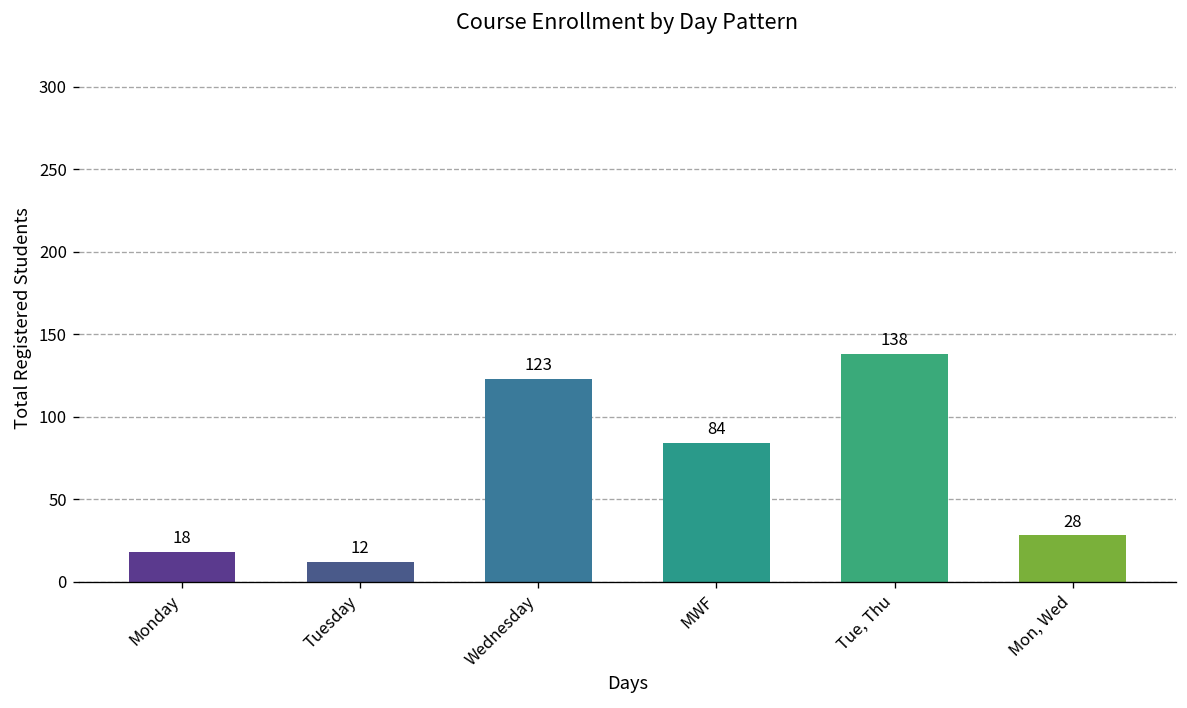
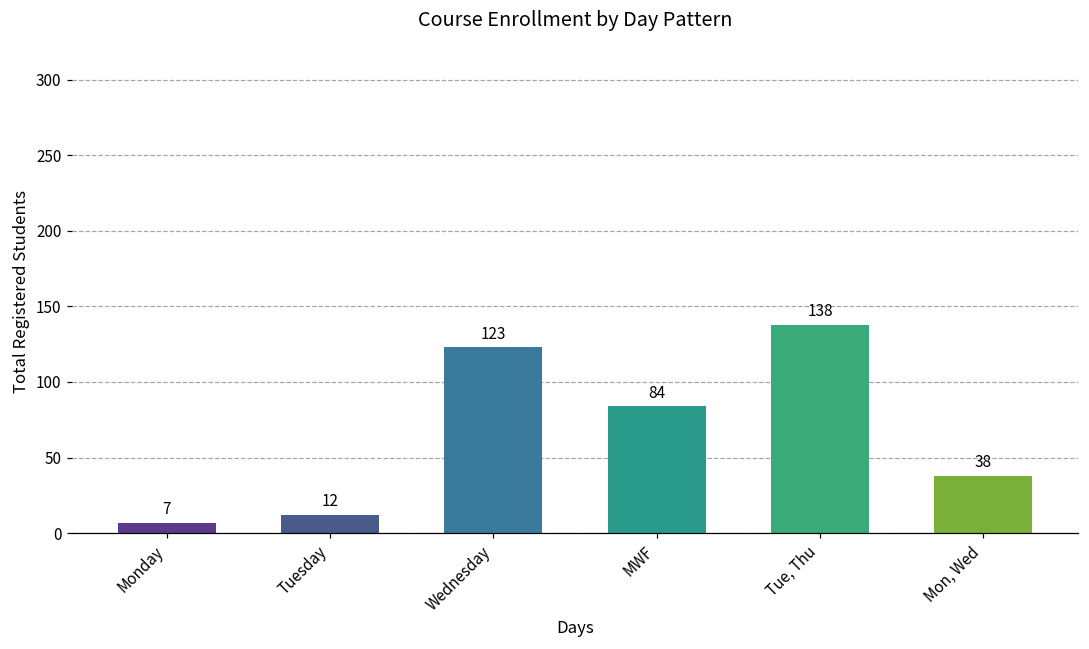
Monday: 18 -> 7
Mon, Wed: 28 -> 38
